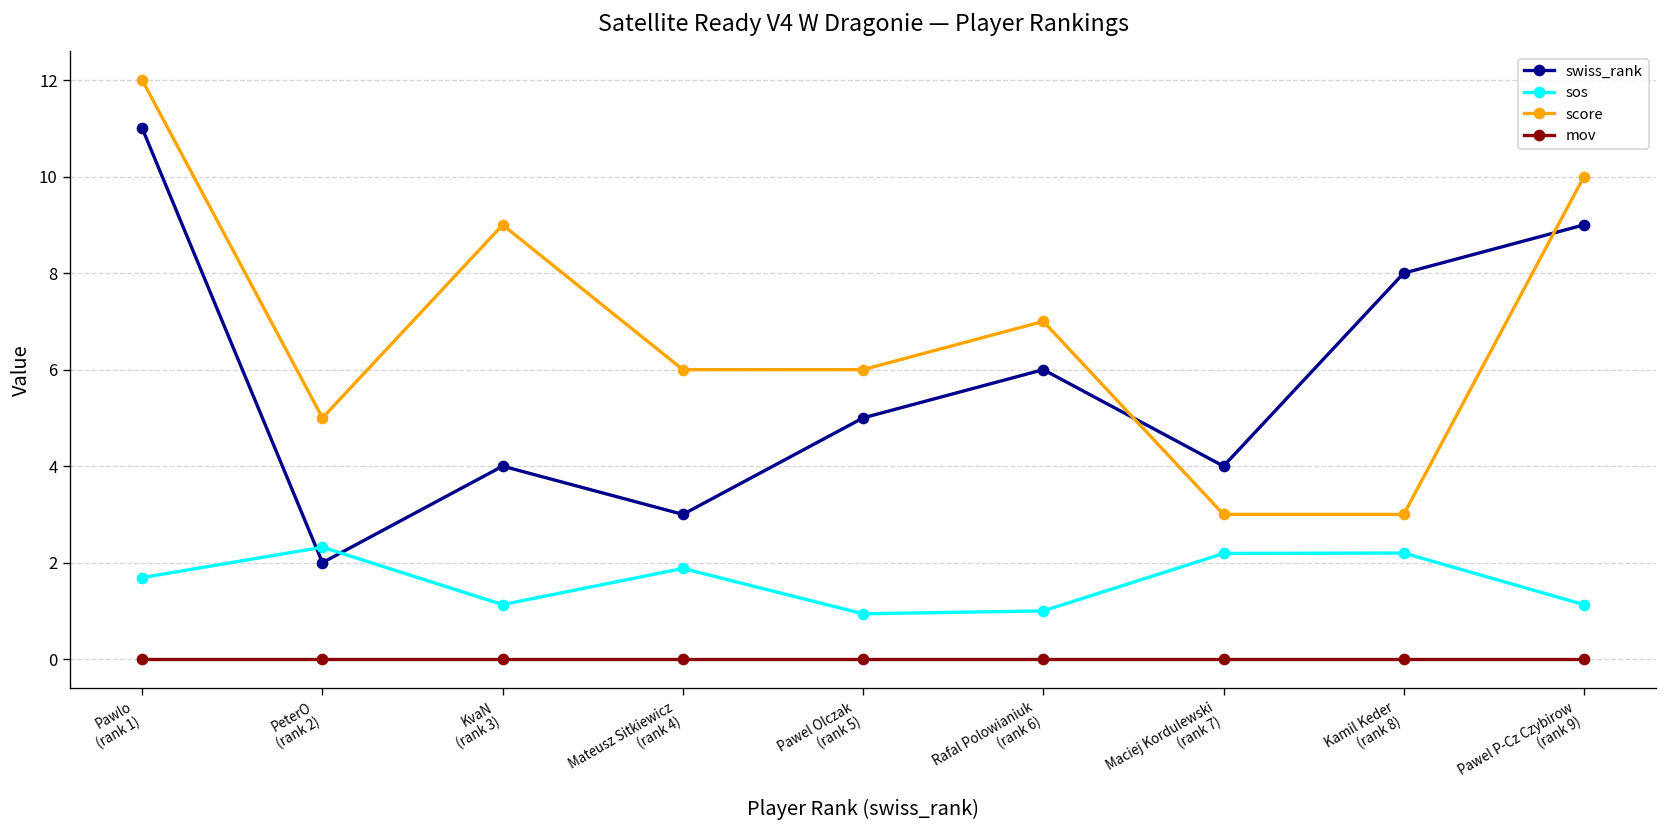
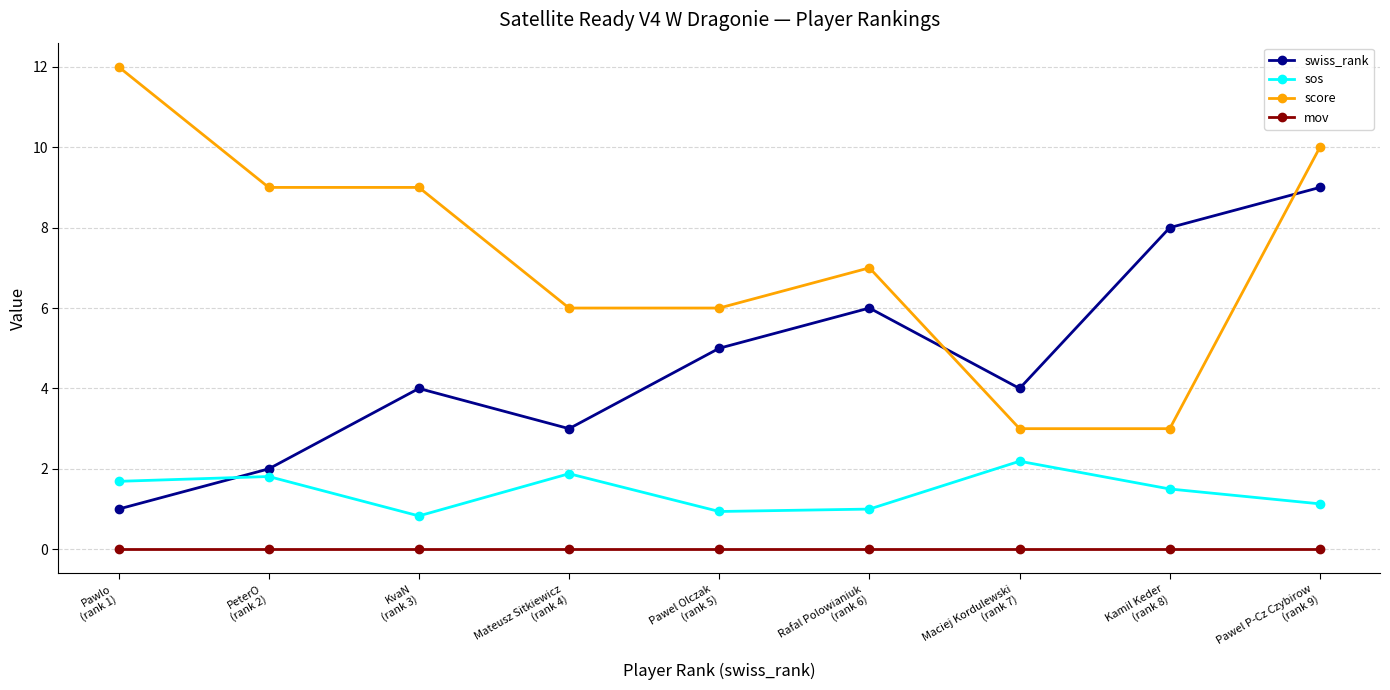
swiss_rank, Pawlo (rank 1): 11 -> 1
sos, PeterO (rank 2): 2.3 -> 1.8
score, PeterO (rank 2): 5 -> 9
sos, KvaN (rank 3): 1.1 -> 0.8
sos, Kamil Keder (rank 8): 2.2 -> 1.5
